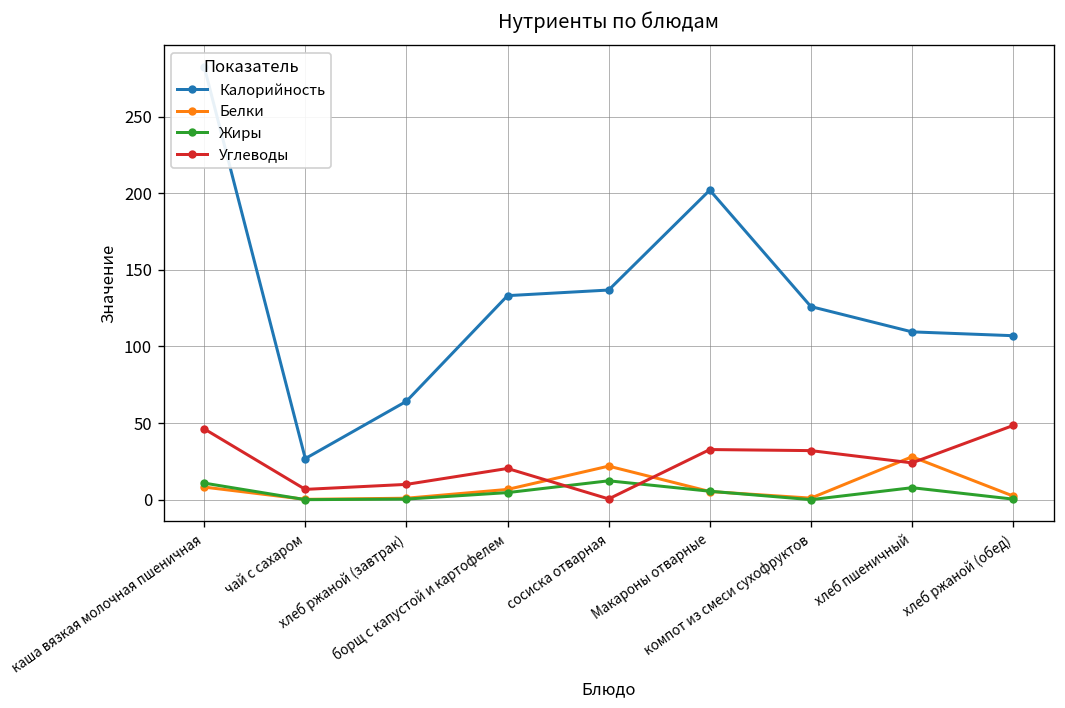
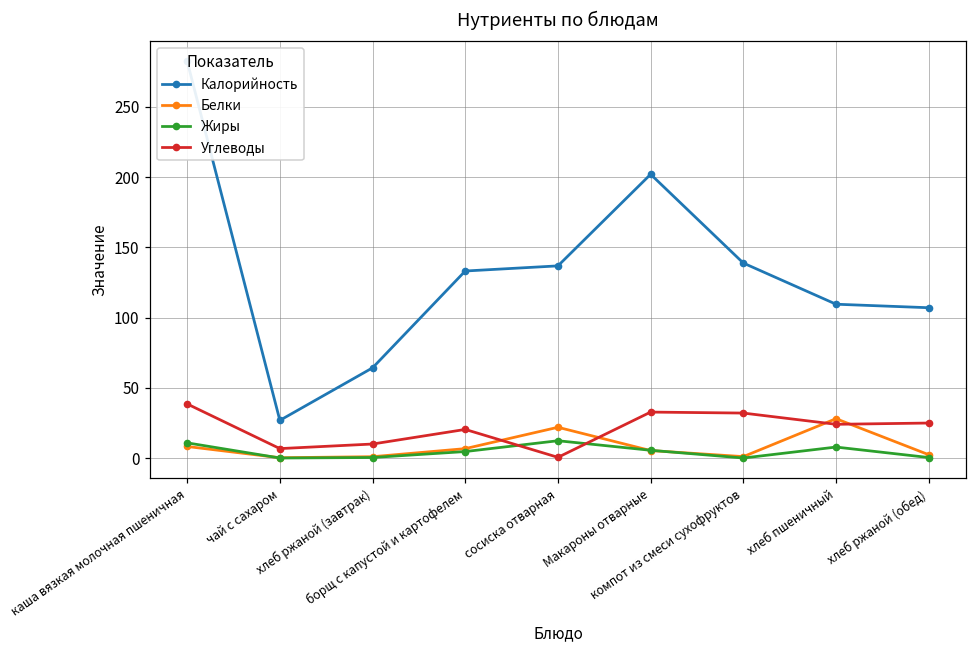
Углеводы, каша вязкая молочная пшеничная: 46 -> 39
Калорийность, компот из смеси сухофруктов: 126 -> 139
Углеводы, хлеб ржаной (обед): 48 -> 25
